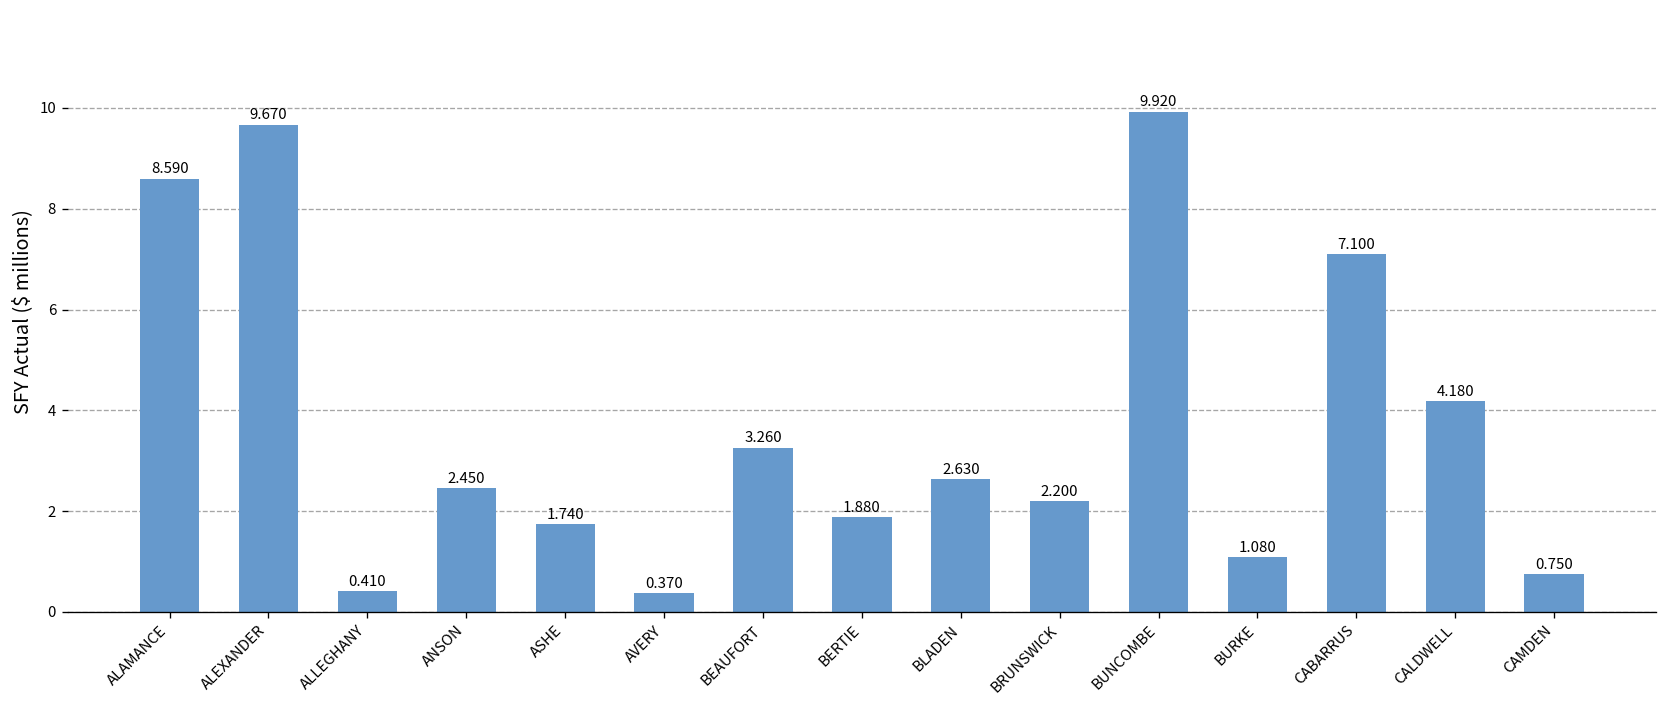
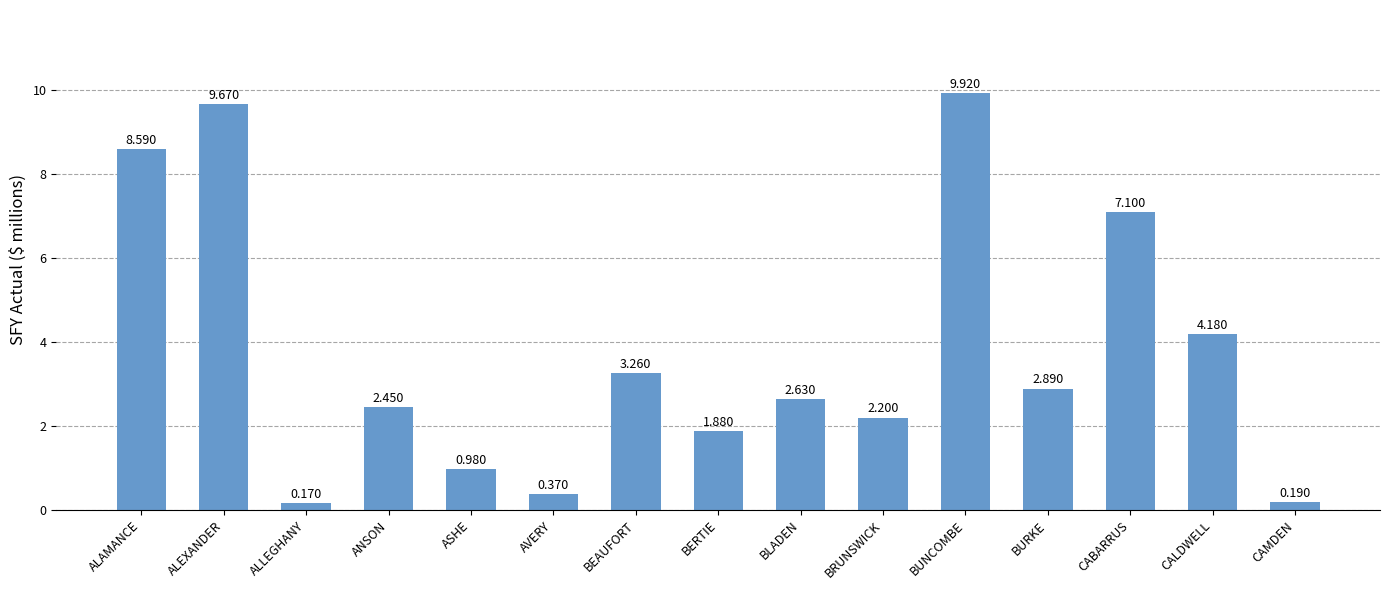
ALLEGHANY: 0.410 -> 0.170
ASHE: 1.740 -> 0.980
BURKE: 1.080 -> 2.890
CAMDEN: 0.750 -> 0.190
